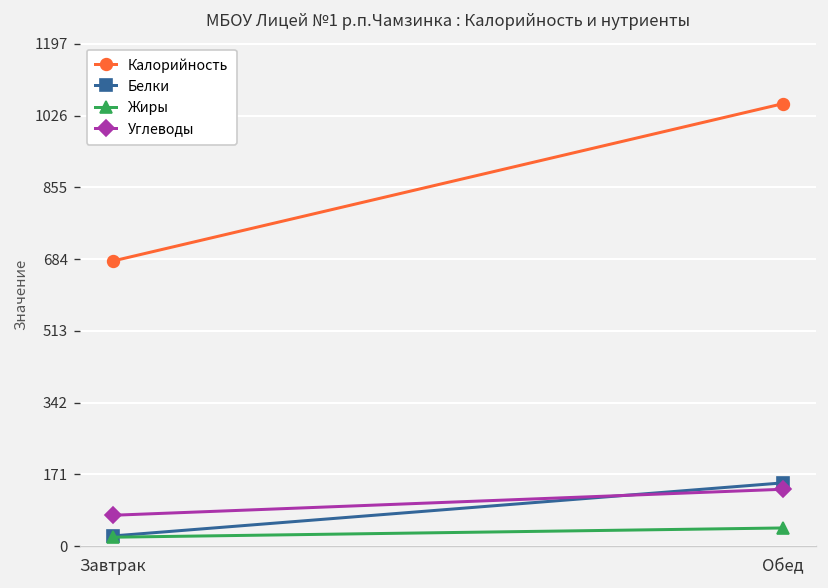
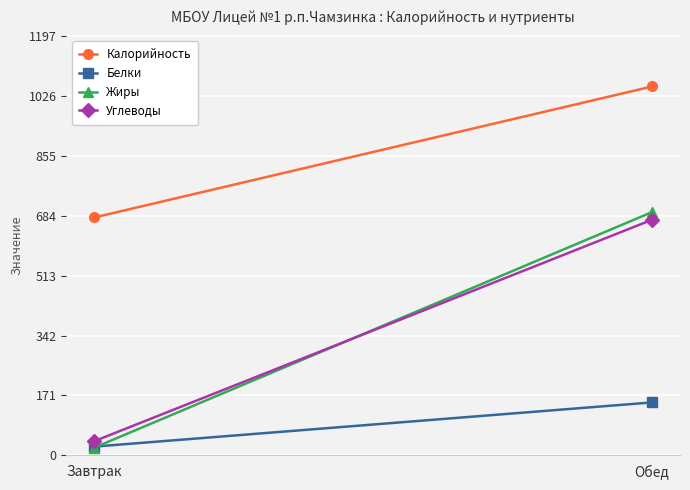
Углеводы, Завтрак: 70 -> 40
Жиры, Обед: 40 -> 690
Углеводы, Обед: 140 -> 670
